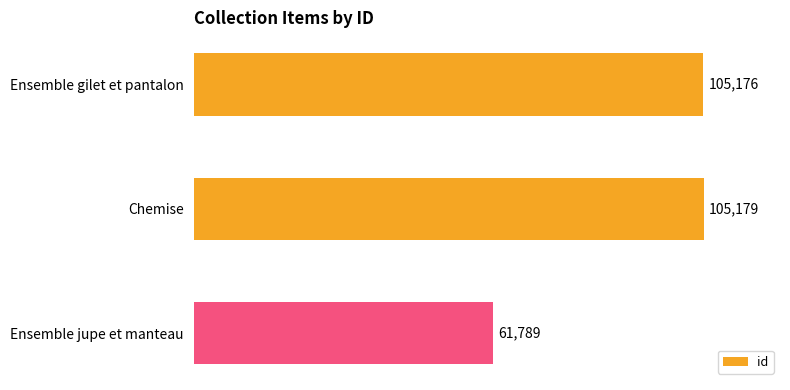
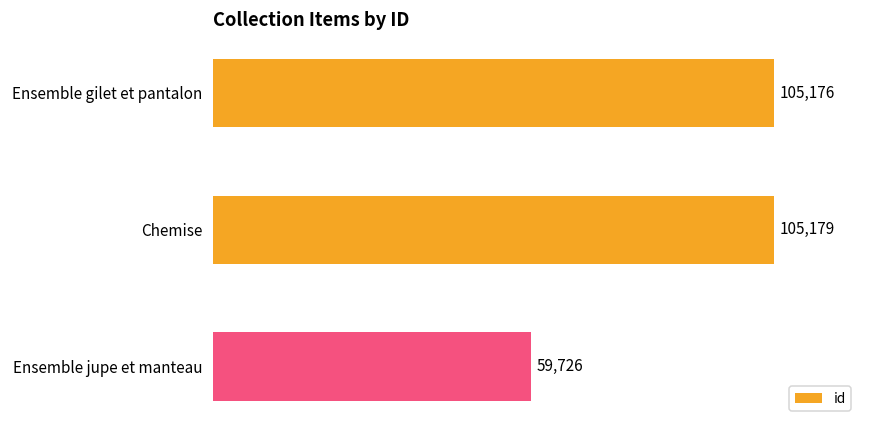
Ensemble jupe et manteau: 61,789 -> 59,726
